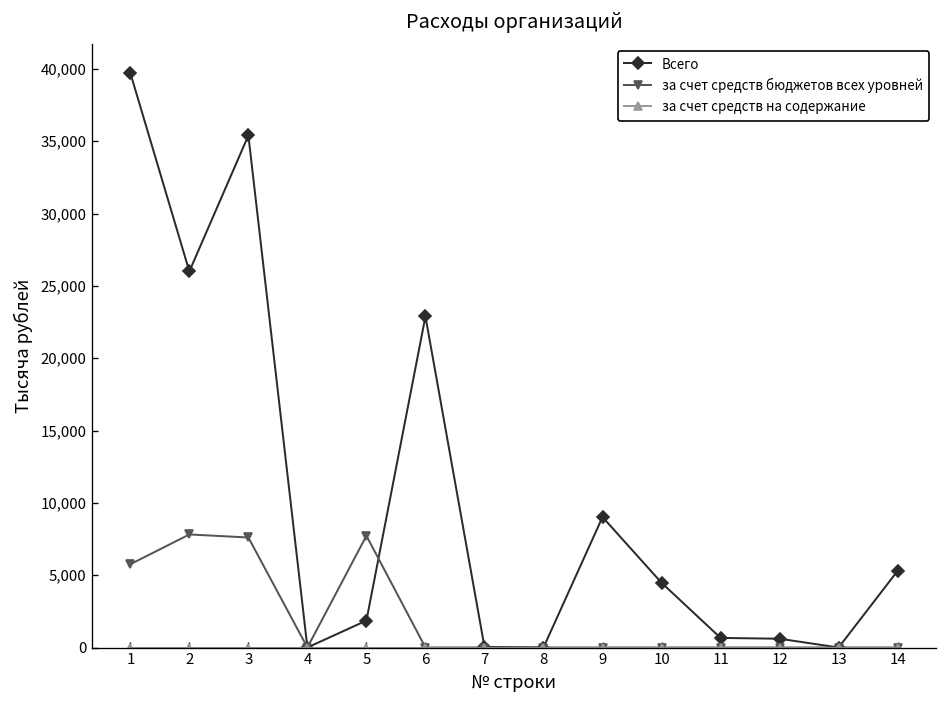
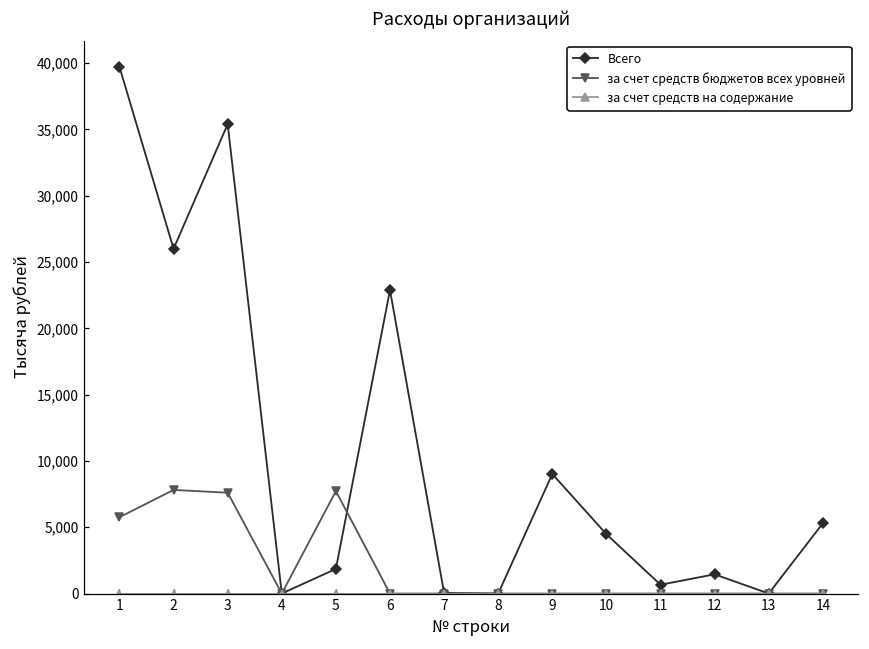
Всего, 12: 600 -> 1,500
